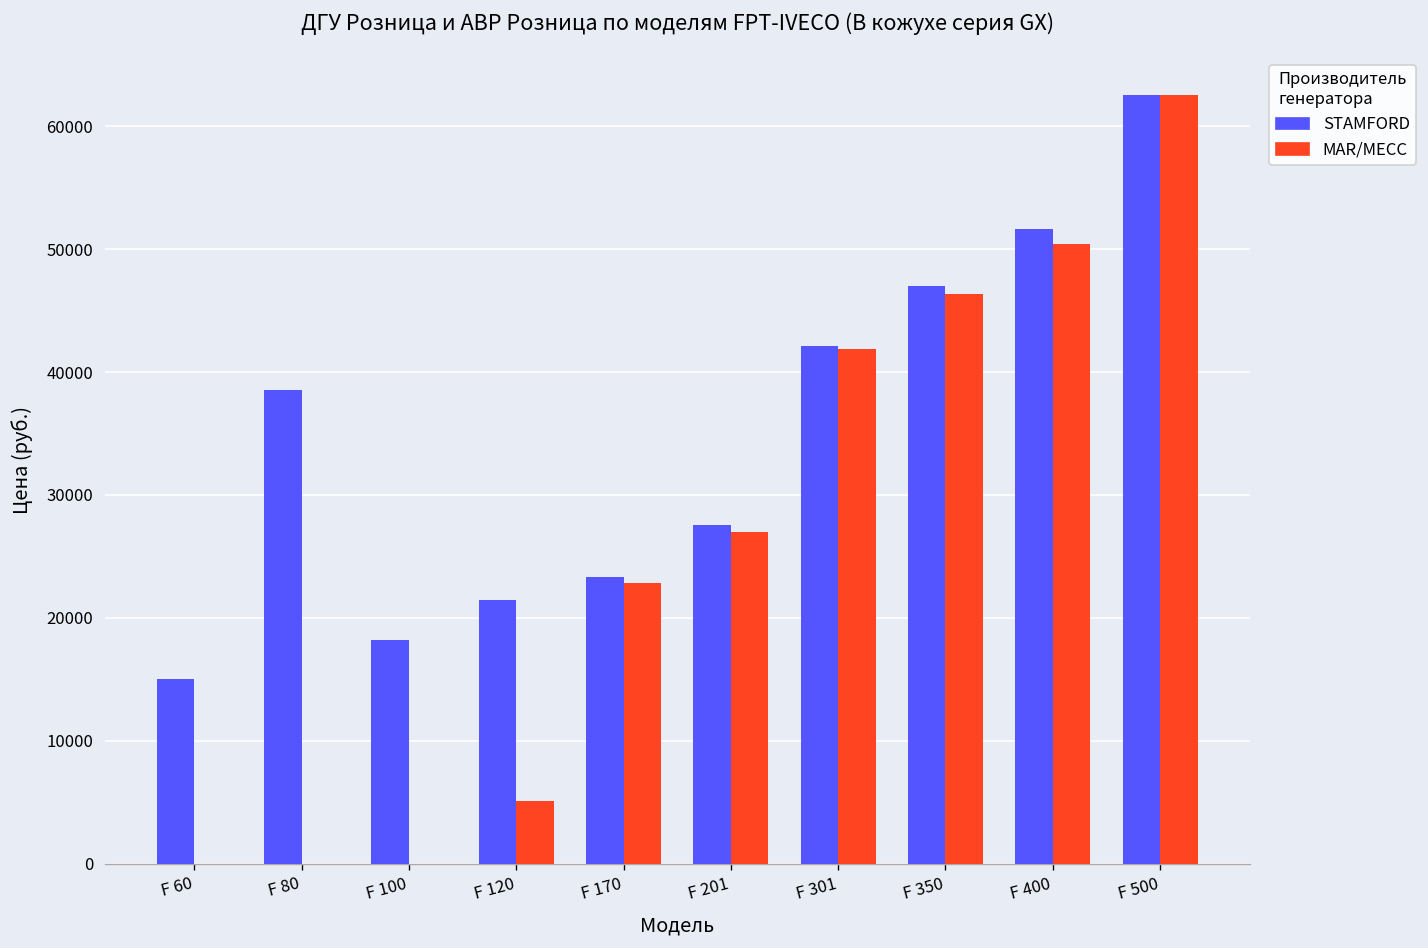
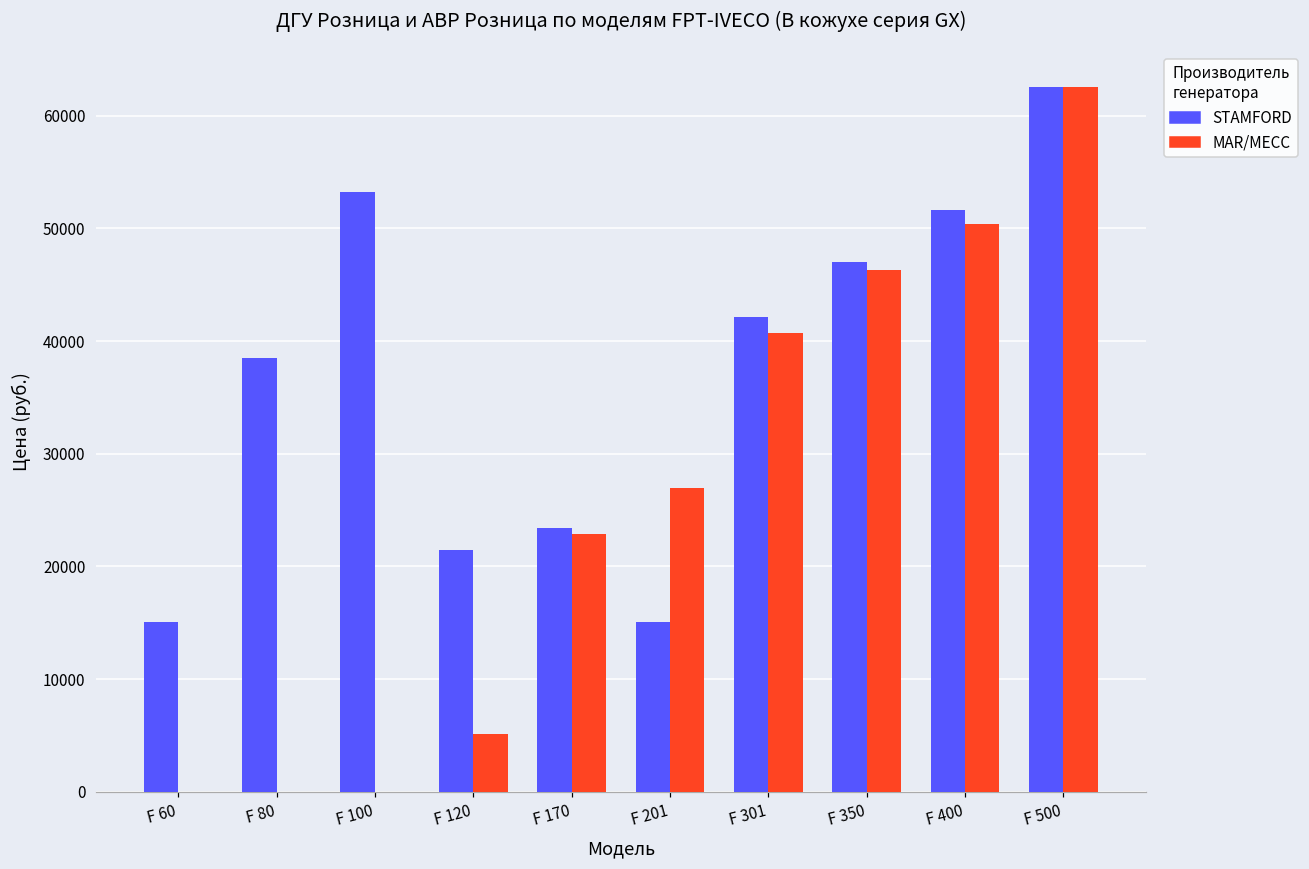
STAMFORD, F 100: 18200 -> 53200
STAMFORD, F 201: 27500 -> 15100
MAR/MECC, F 301: 41900 -> 40700
